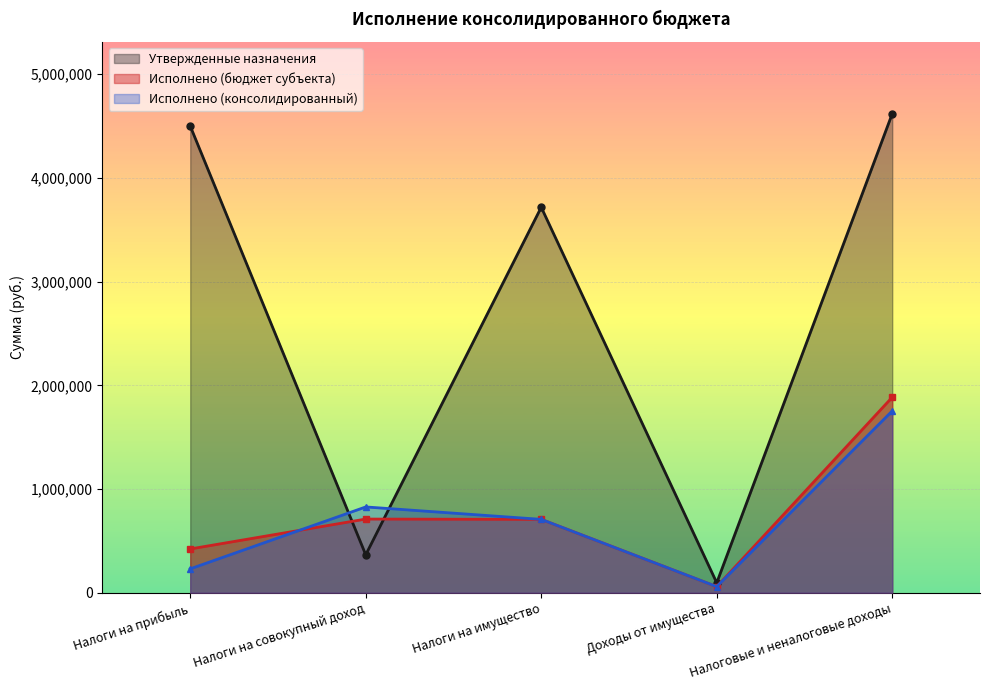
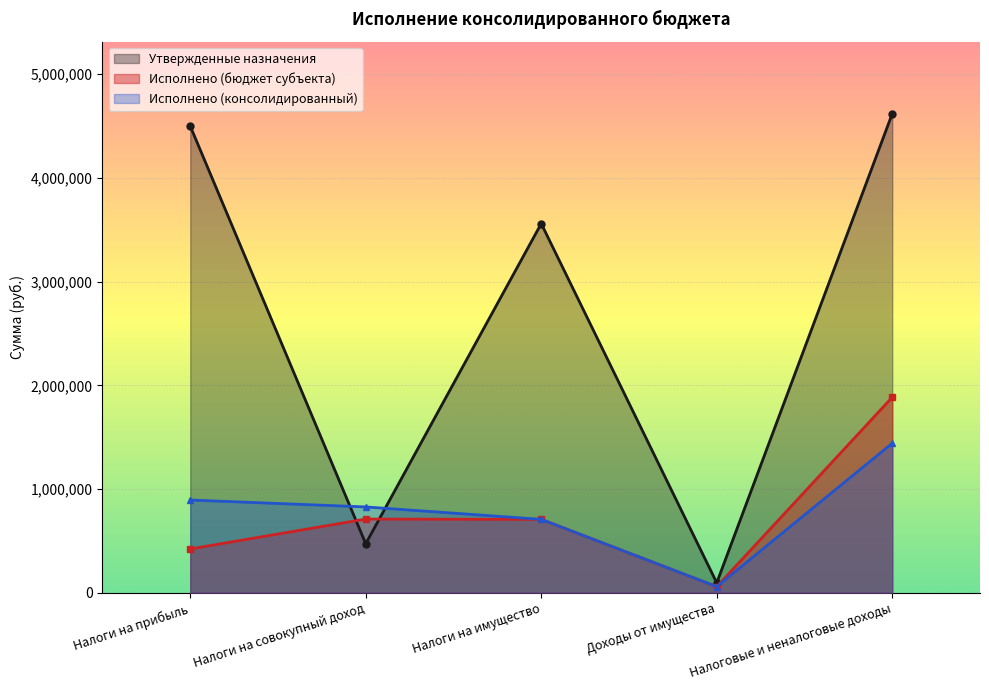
Исполнено (консолидированный), Налоги на прибыль: 230,000 -> 890,000
Утвержденные назначения, Налоги на совокупный доход: 370,000 -> 470,000
Утвержденные назначения, Налоги на имущество: 3,720,000 -> 3,560,000
Исполнено (консолидированный), Налоговые и неналоговые доходы: 1,750,000 -> 1,440,000
